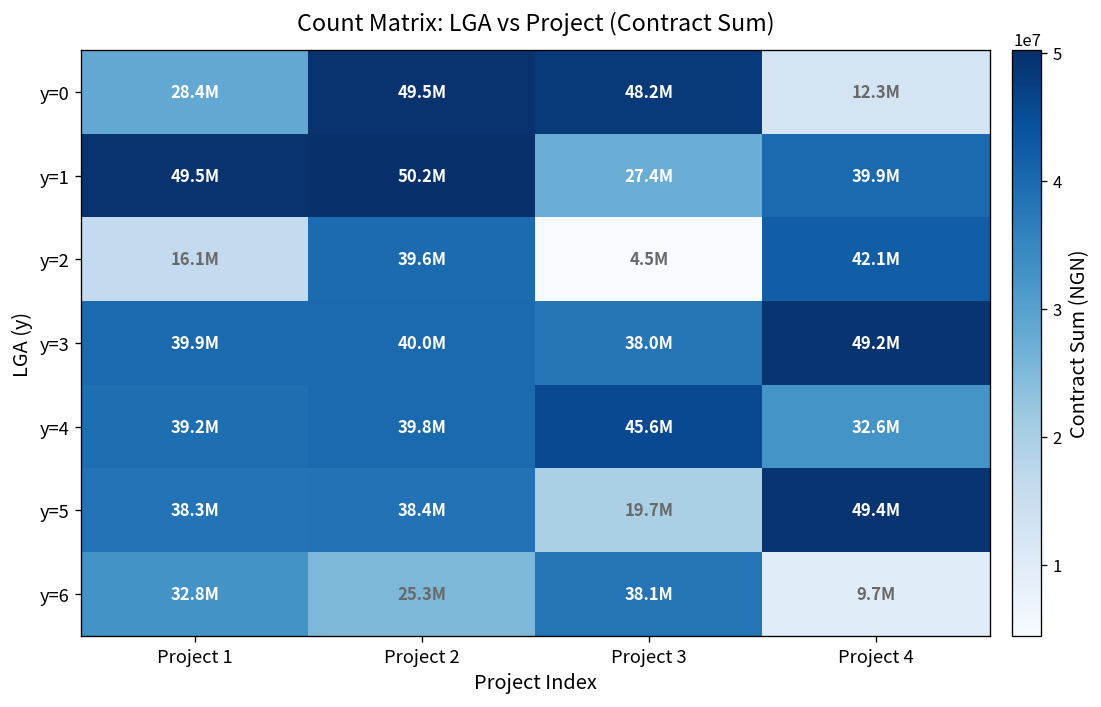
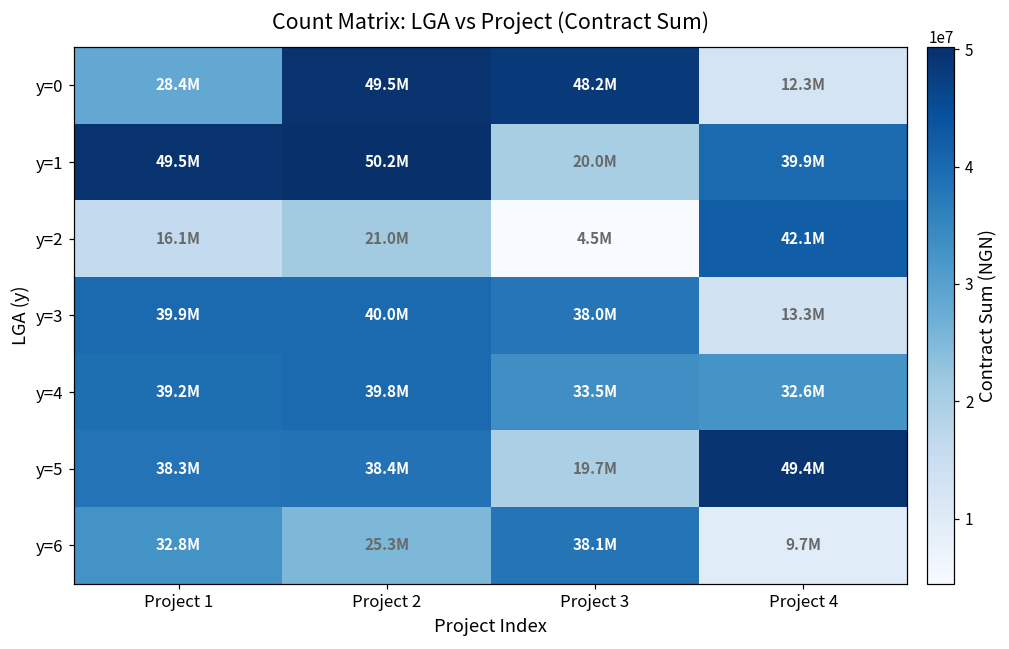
y=1, Project 3: 27.4M -> 20.0M
y=2, Project 2: 39.6M -> 21.0M
y=3, Project 4: 49.2M -> 13.3M
y=4, Project 3: 45.6M -> 33.5M
